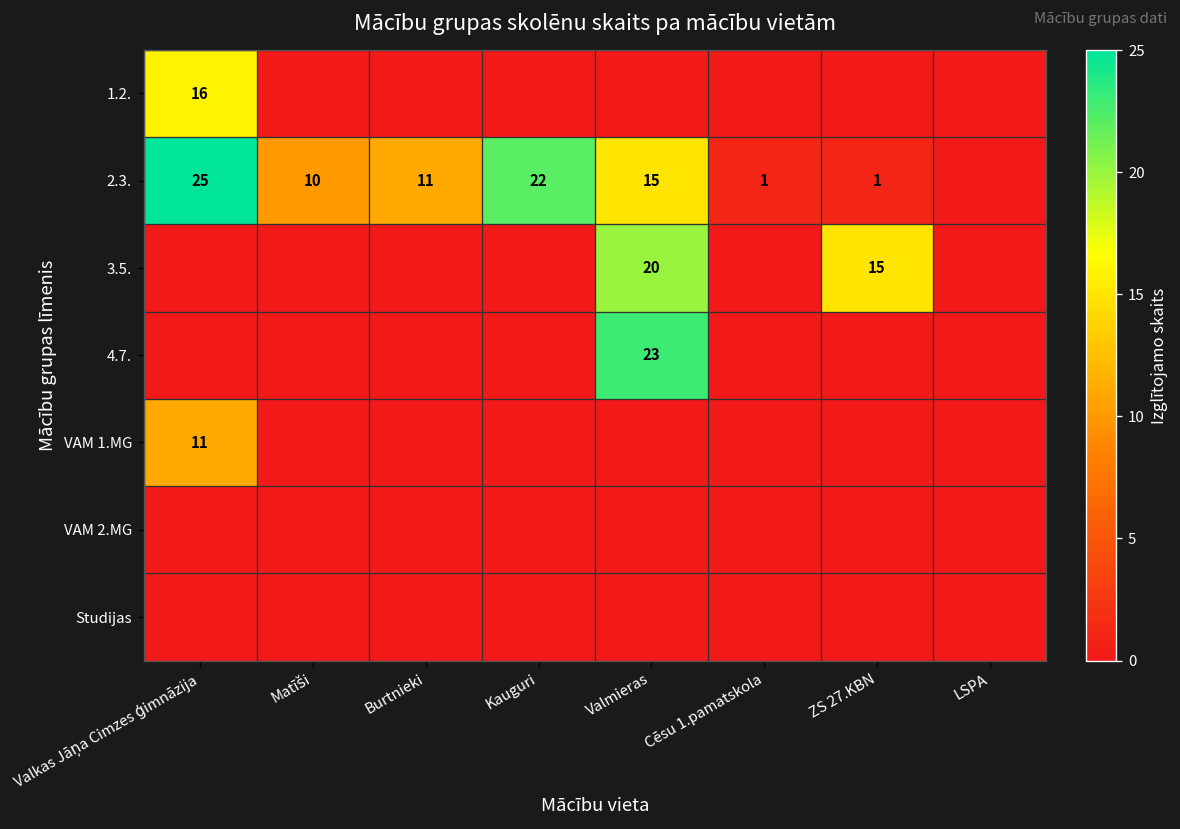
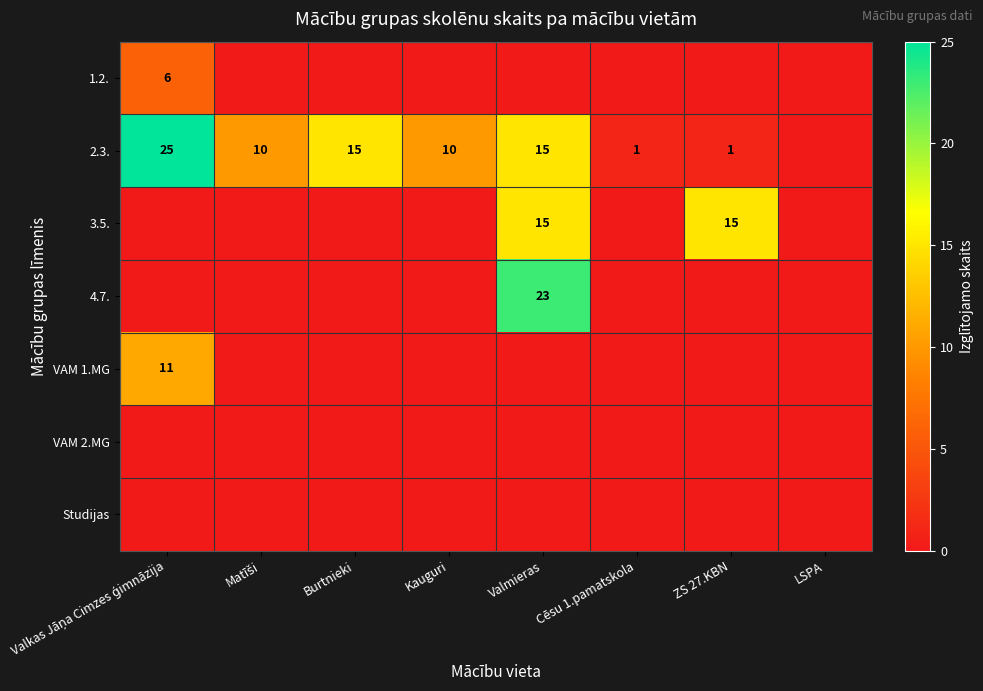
1.2., Valkas Jāņa Cimzes ģimnāzija: 16 -> 6
2.3., Burtnieki: 11 -> 15
2.3., Kauguri: 22 -> 10
3.5., Valmieras: 20 -> 15
